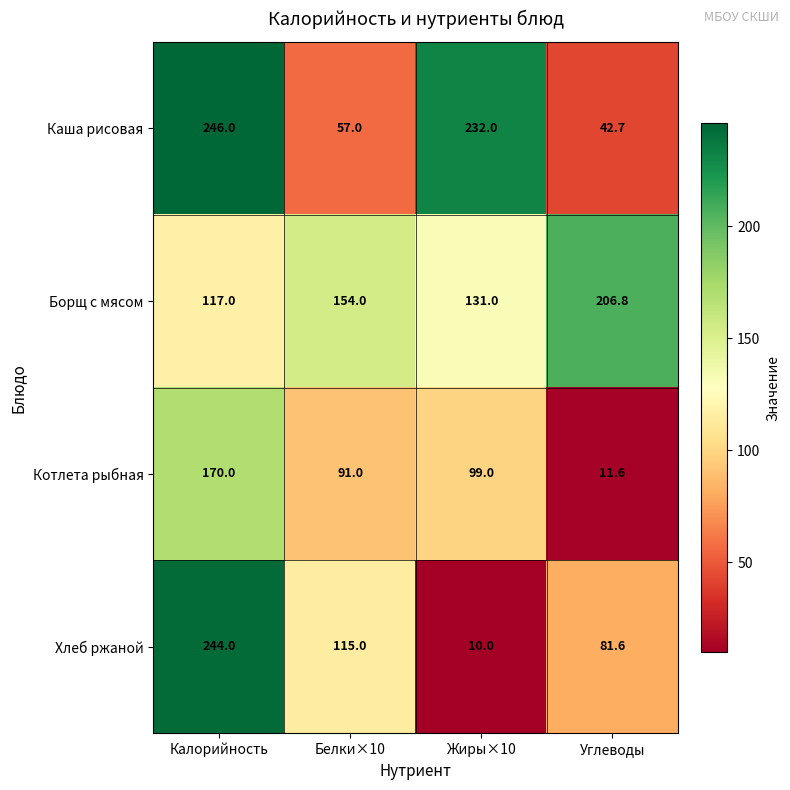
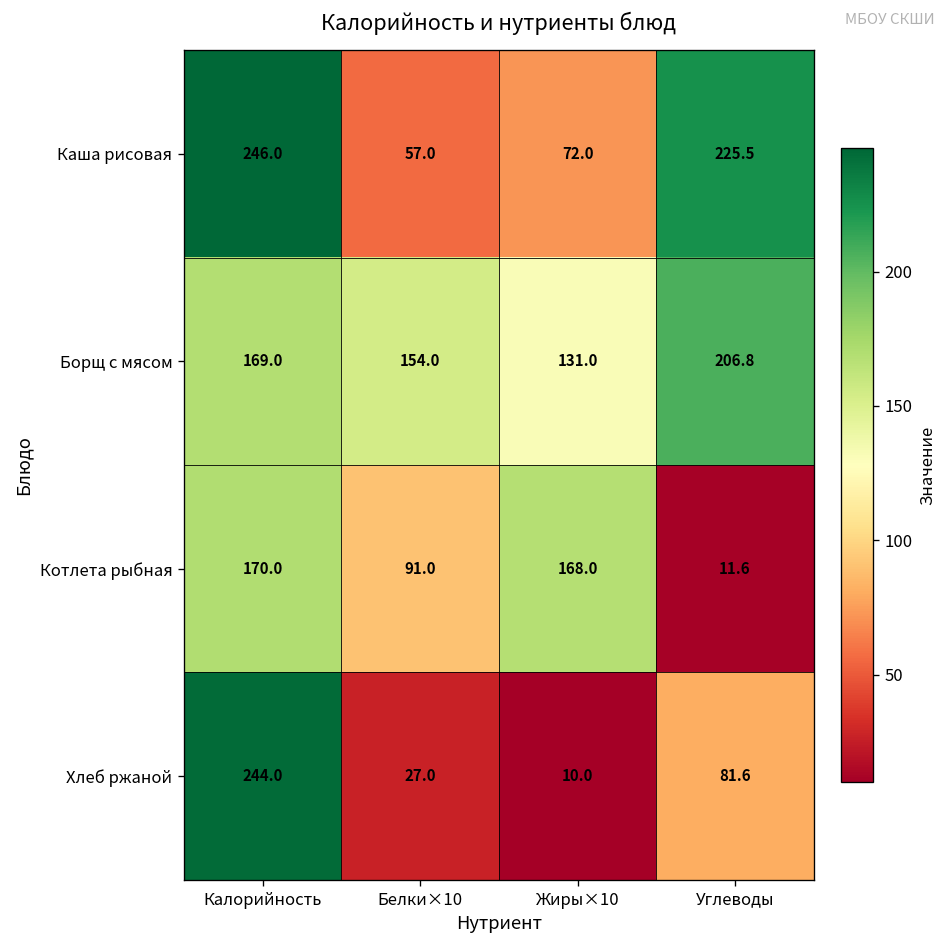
Каша рисовая, Жиры×10: 232.0 -> 72.0
Каша рисовая, Углеводы: 42.7 -> 225.5
Борщ с мясом, Калорийность: 117.0 -> 169.0
Котлета рыбная, Жиры×10: 99.0 -> 168.0
Хлеб ржаной, Белки×10: 115.0 -> 27.0
